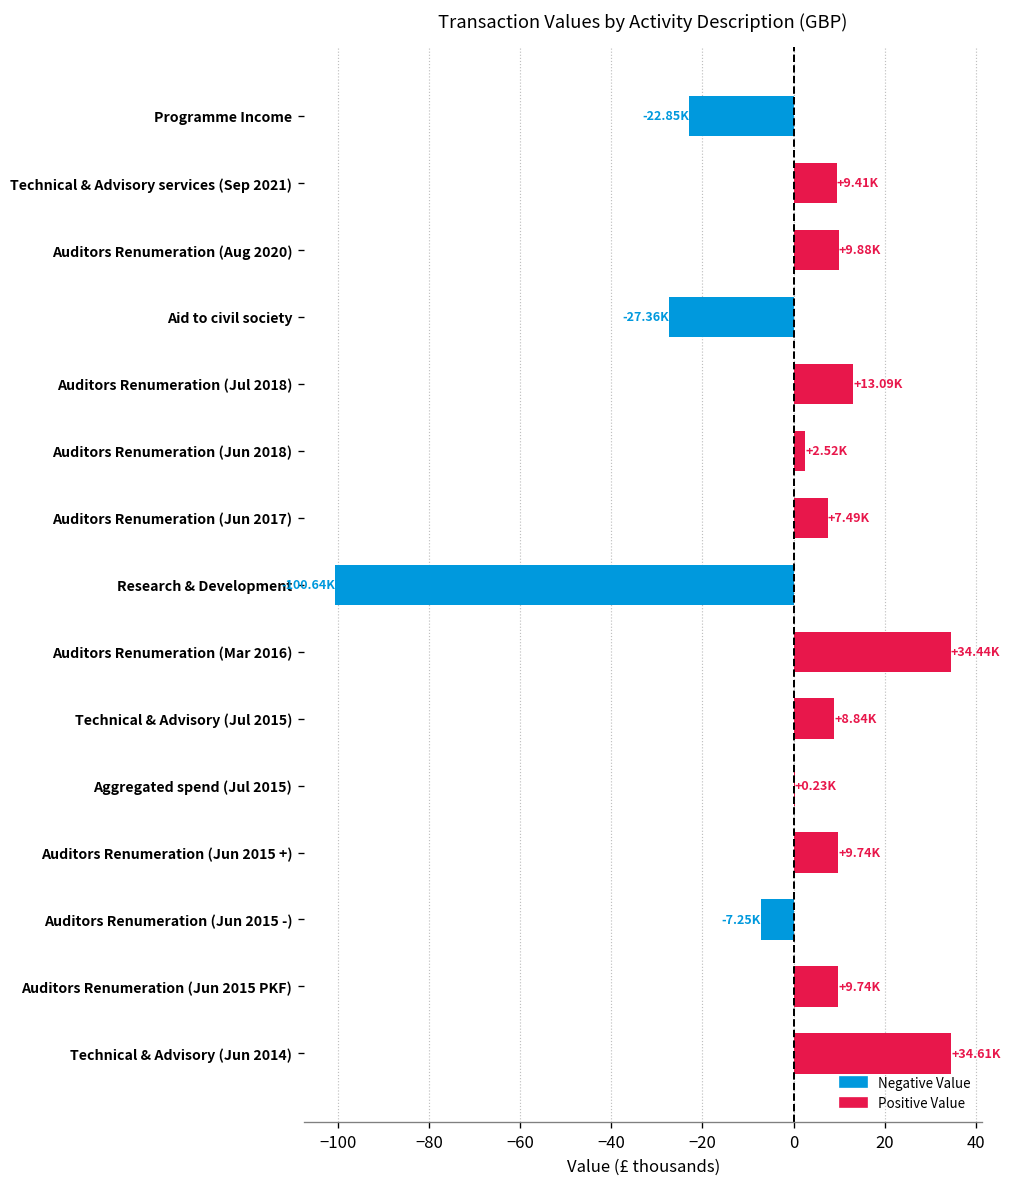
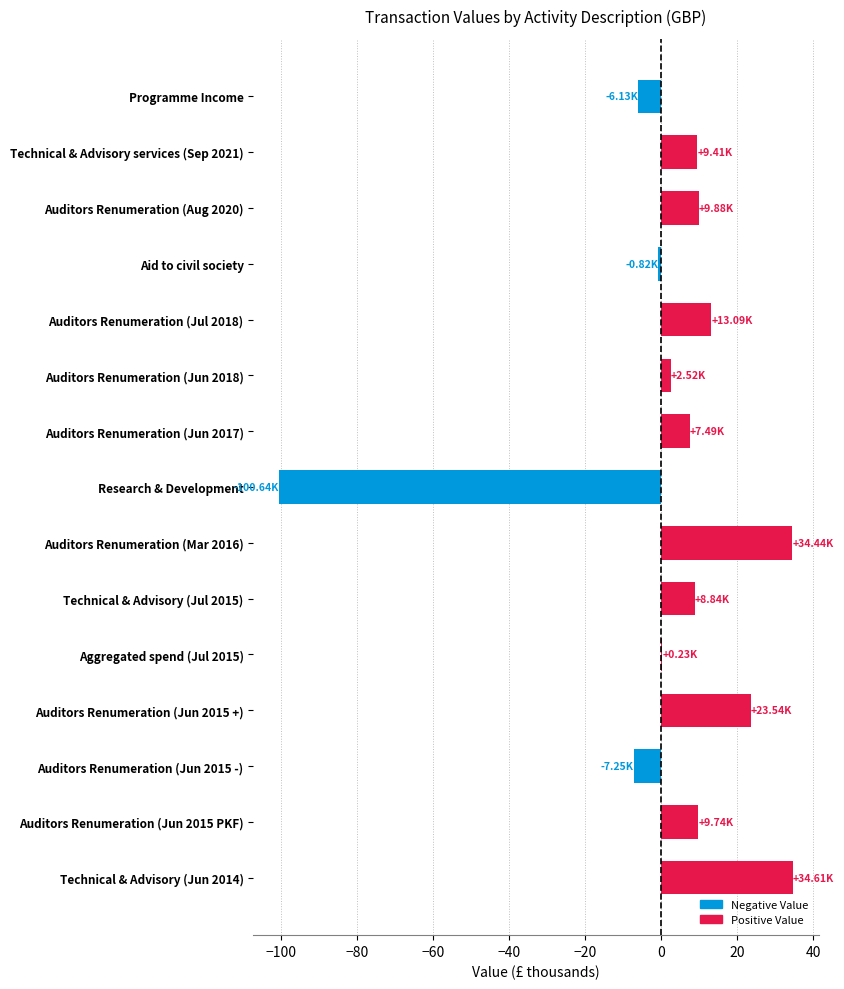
Programme Income: -22.85K -> -6.13K
Aid to civil society: -27.36K -> -0.82K
Auditors Renumeration (Jun 2015 +): +9.74K -> +23.54K
